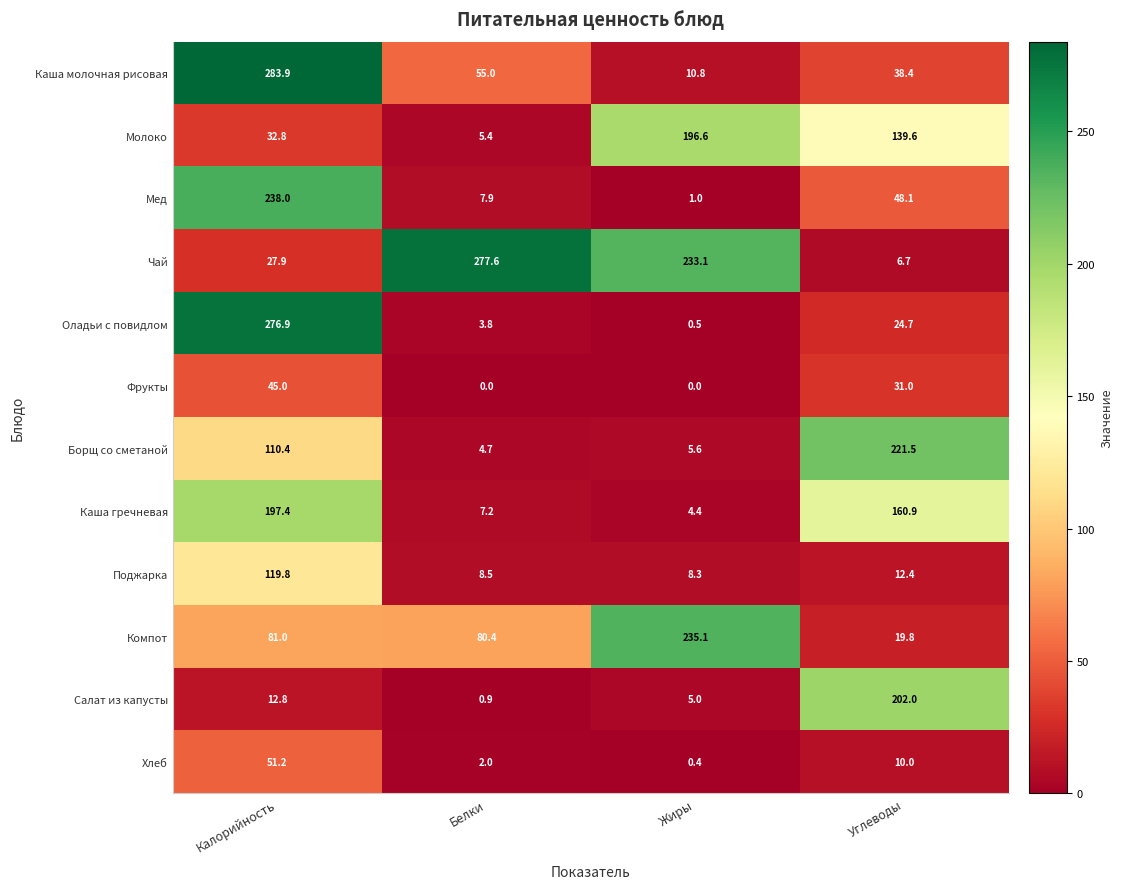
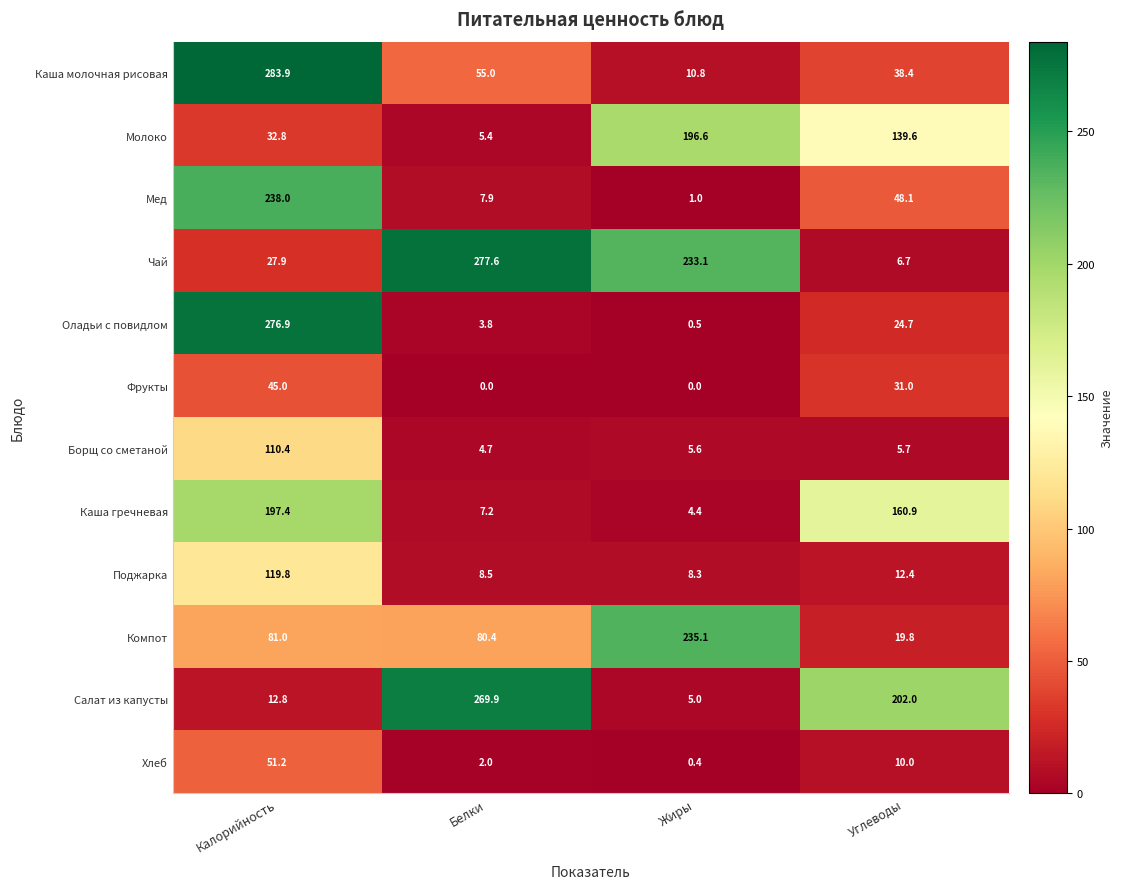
Борщ со сметаной, Углеводы: 221.5 -> 5.7
Салат из капусты, Белки: 0.9 -> 269.9
